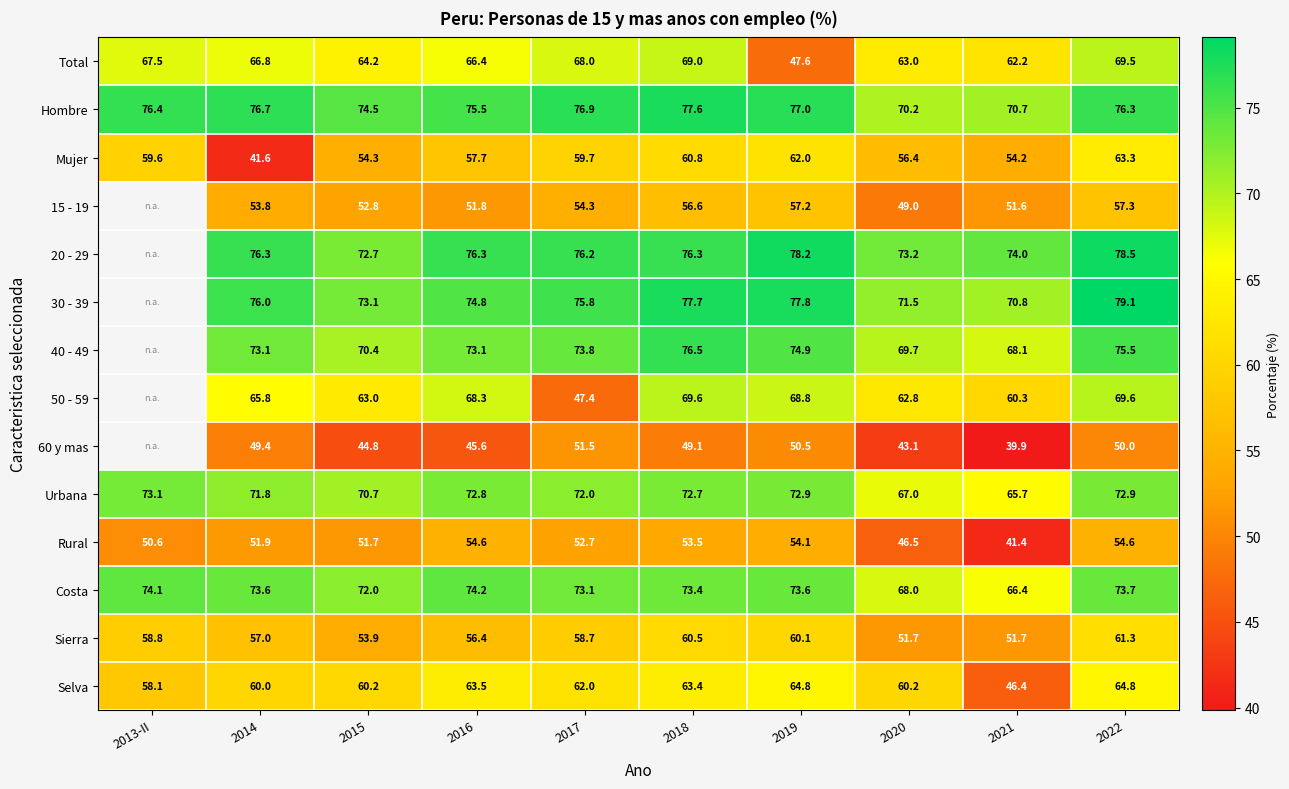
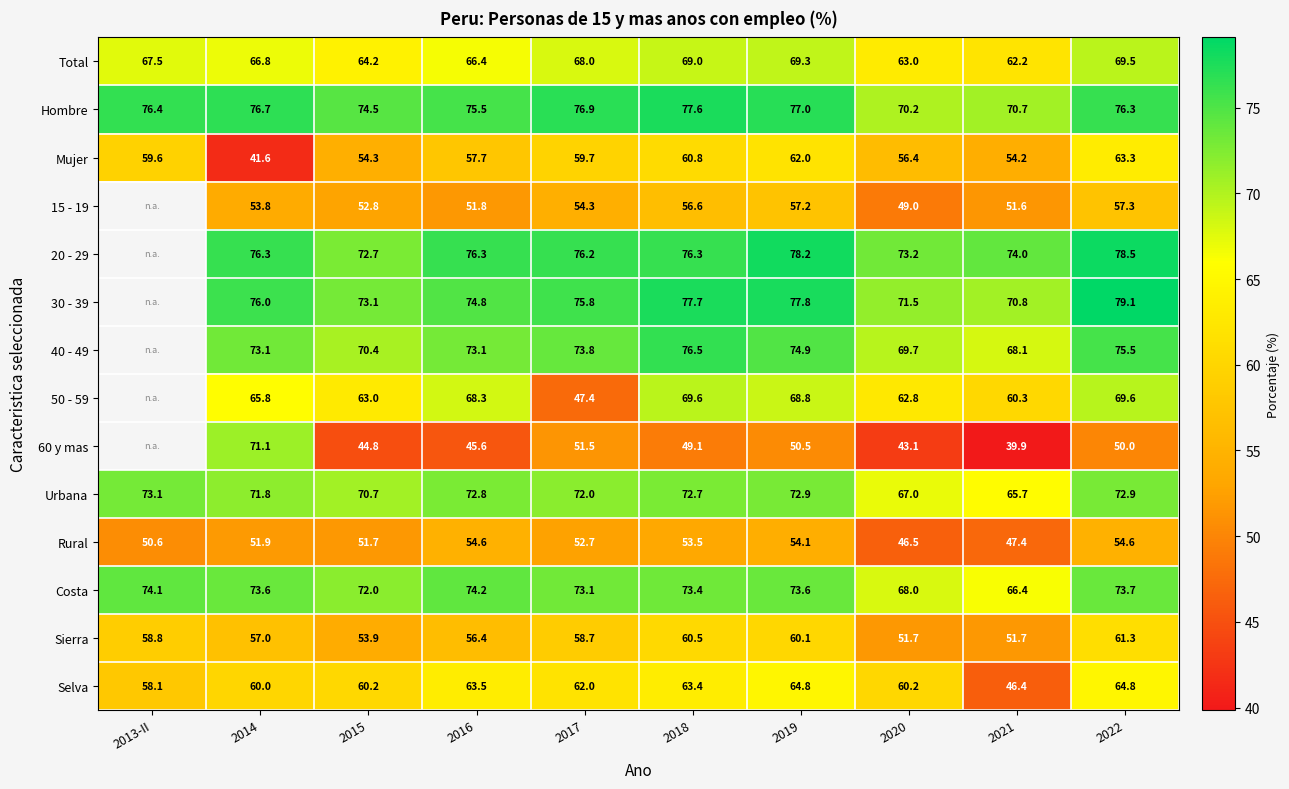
Total, 2019: 47.6 -> 69.3
60 y mas, 2014: 49.4 -> 71.1
Rural, 2021: 41.4 -> 47.4
